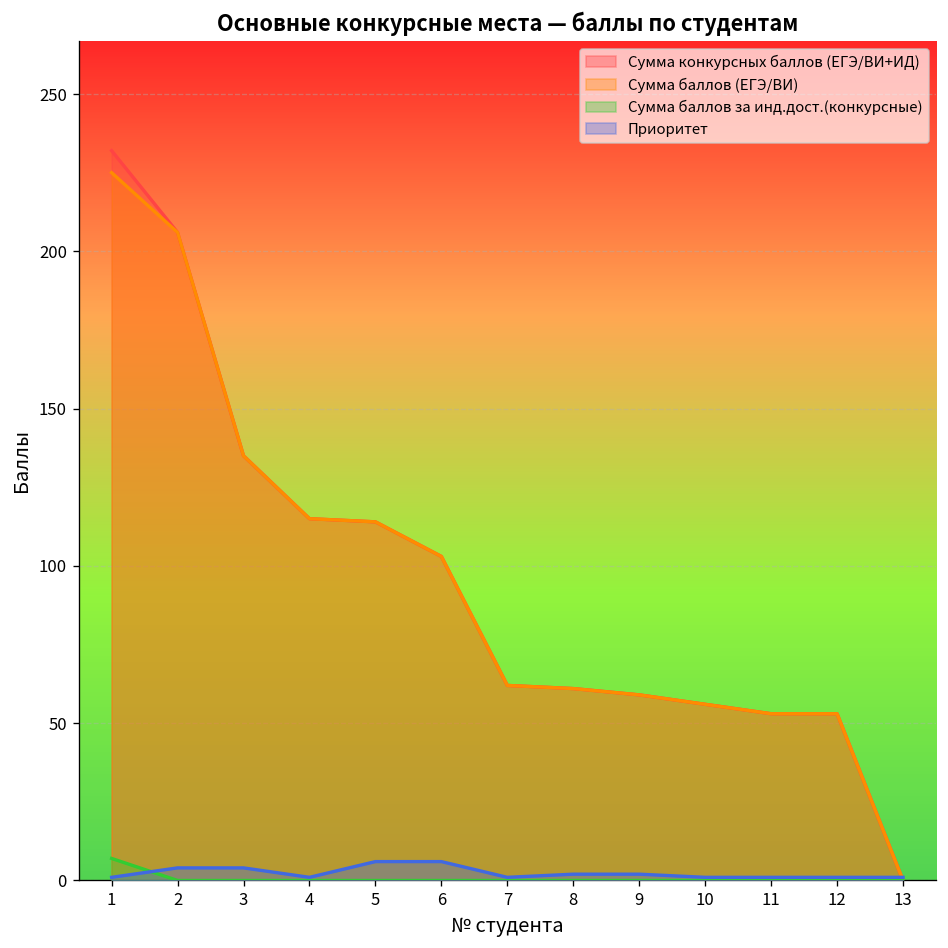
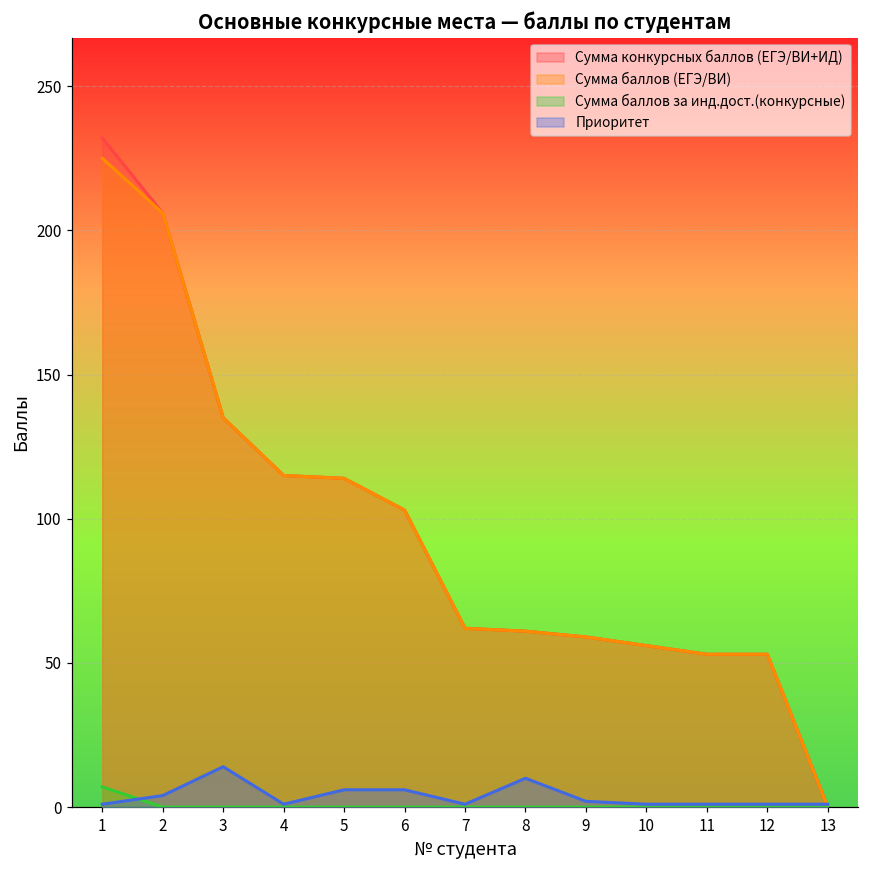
Приоритет, 3: 4 -> 14
Приоритет, 8: 2 -> 10
